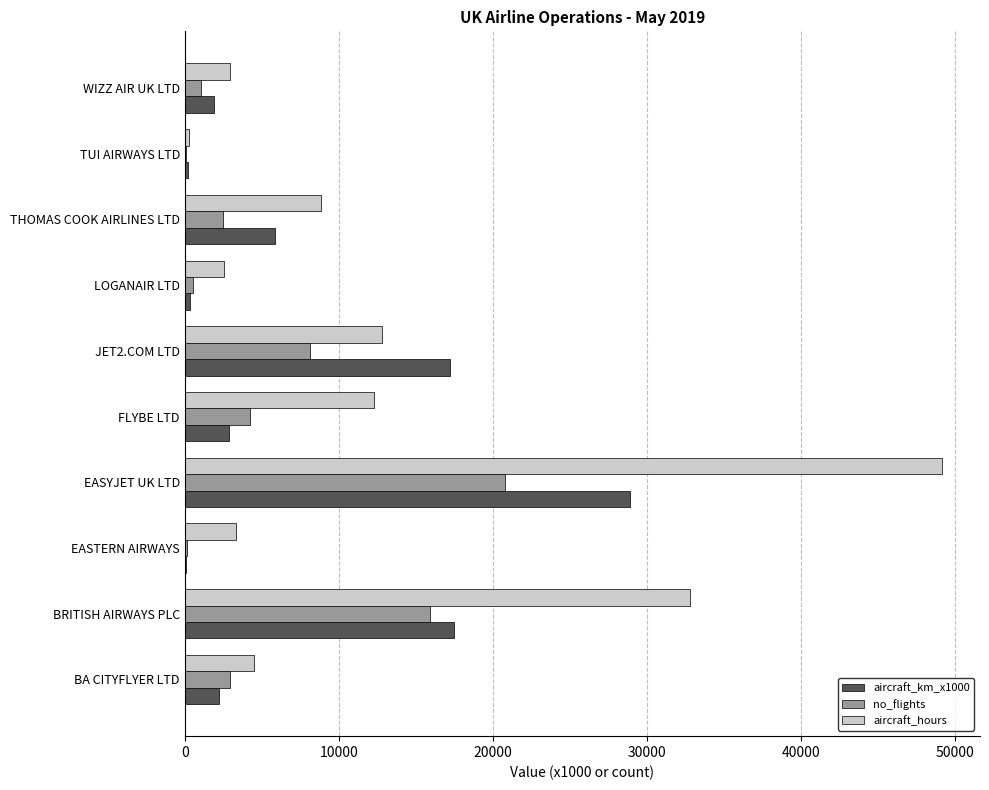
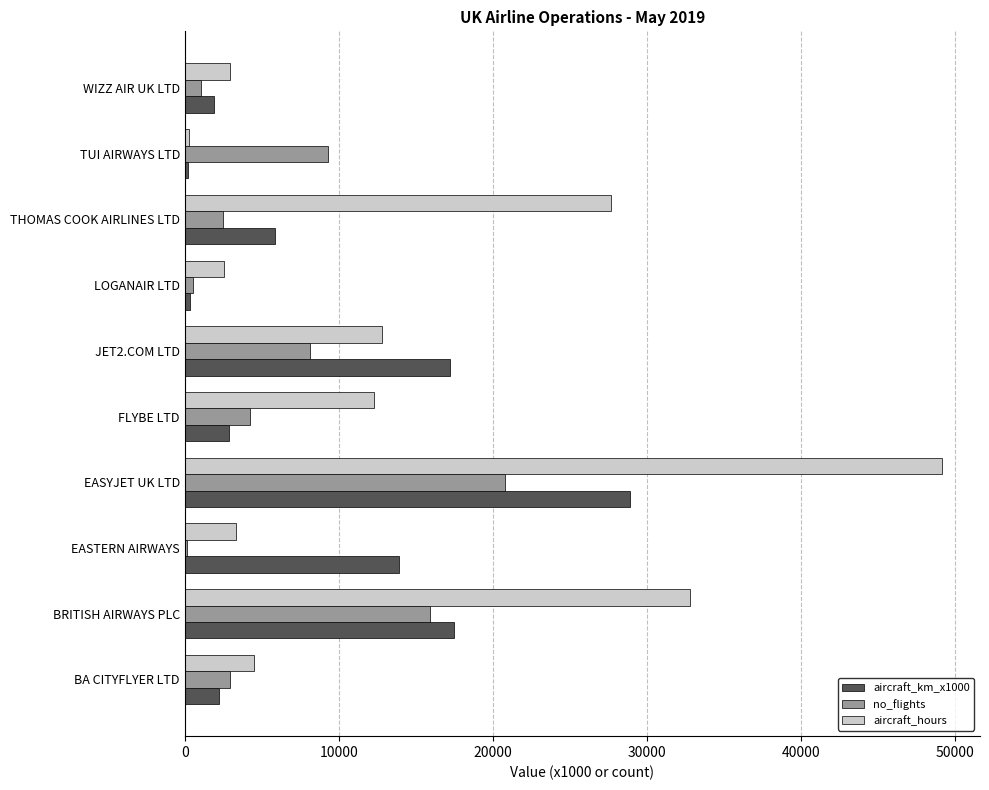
no_flights, TUI AIRWAYS LTD: 100 -> 9300
aircraft_hours, THOMAS COOK AIRLINES LTD: 8800 -> 27700
aircraft_km_x1000, EASTERN AIRWAYS: 100 -> 13900
